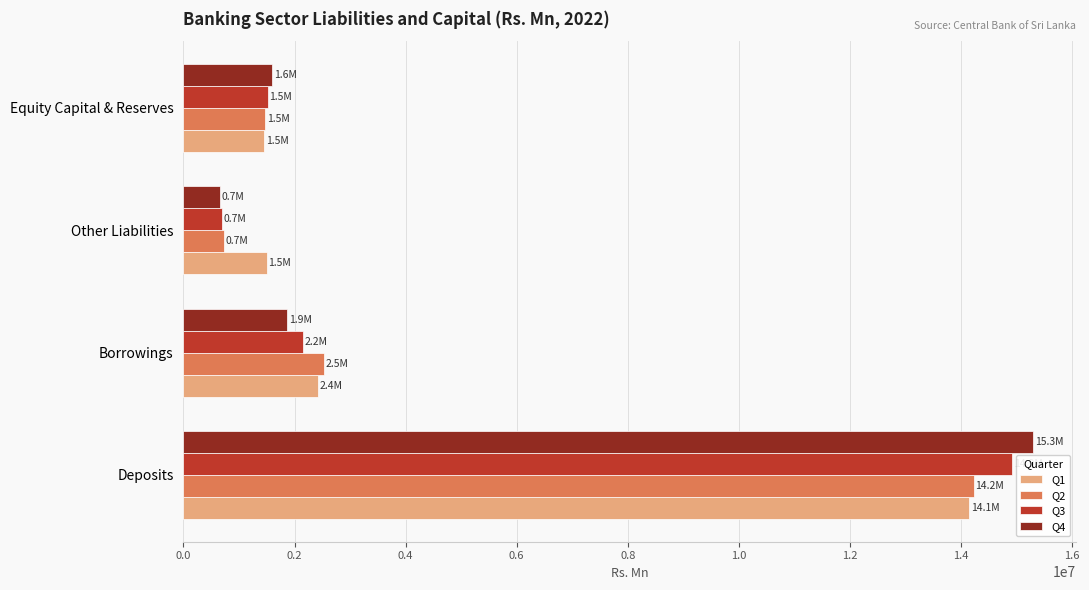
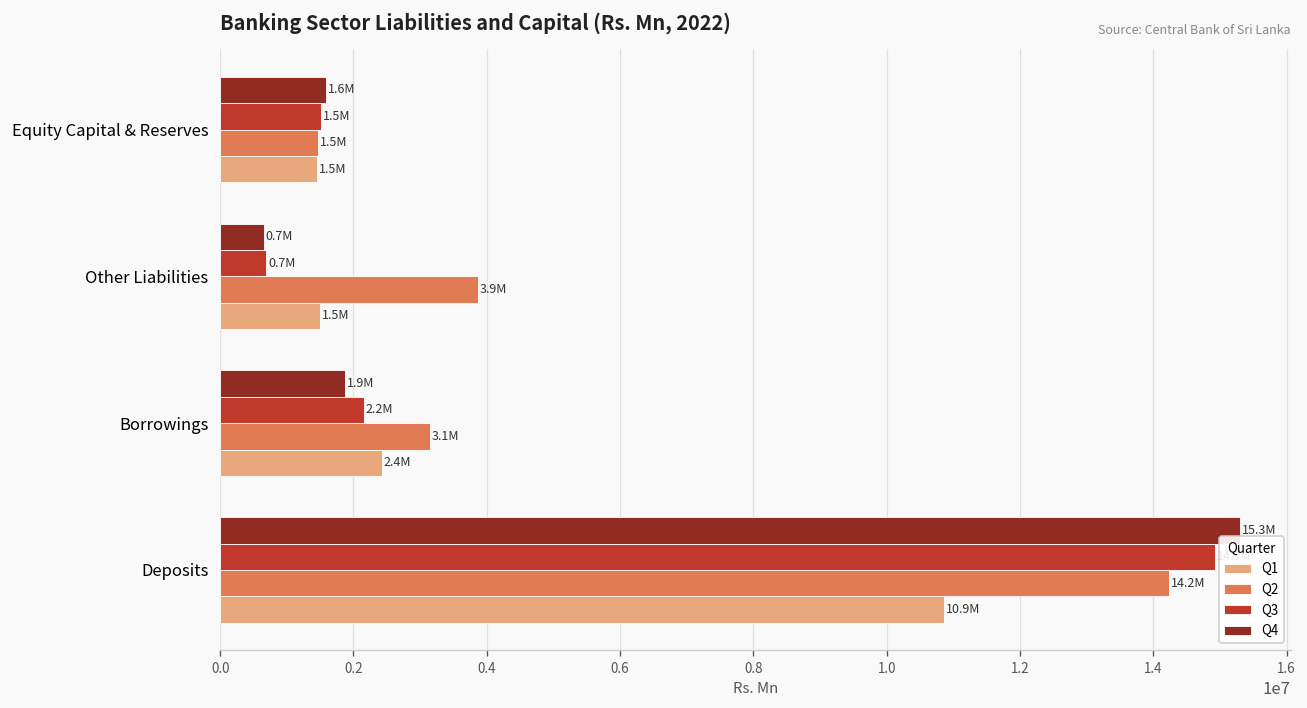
Q2, Other Liabilities: 0.7M -> 3.9M
Q2, Borrowings: 2.5M -> 3.1M
Q1, Deposits: 14.1M -> 10.9M
